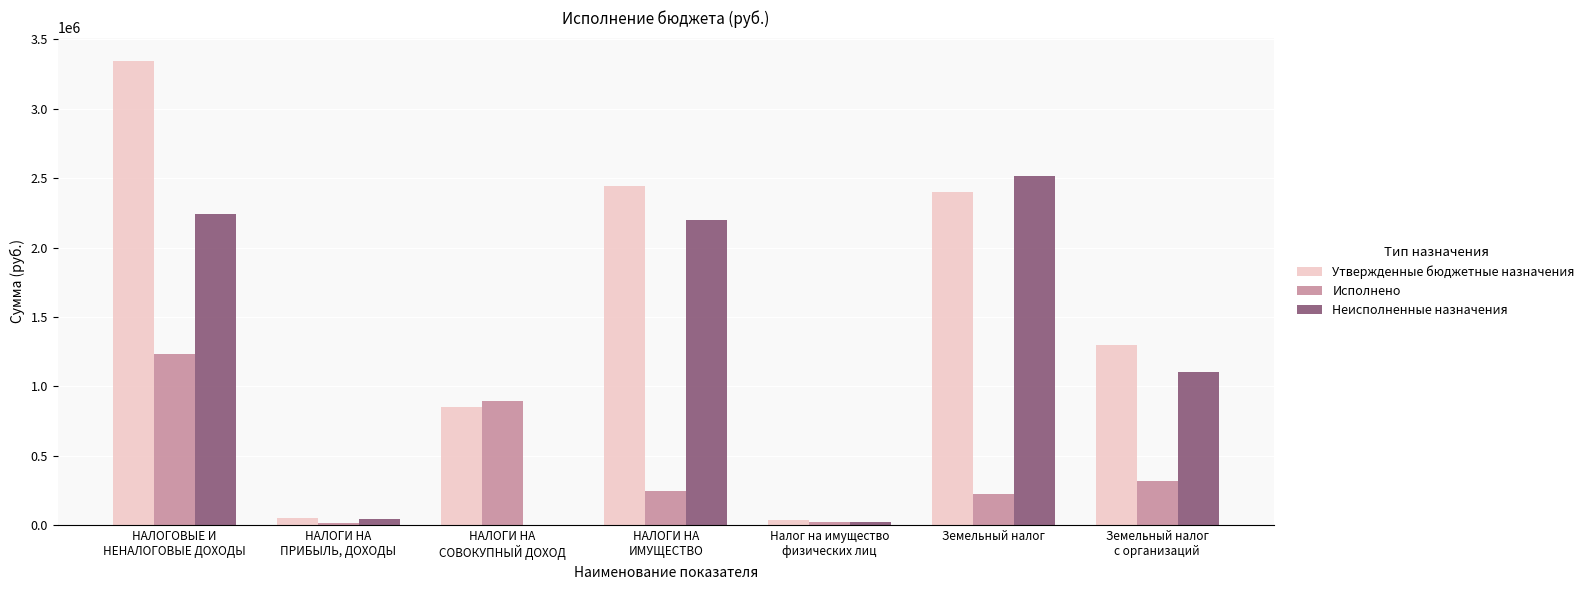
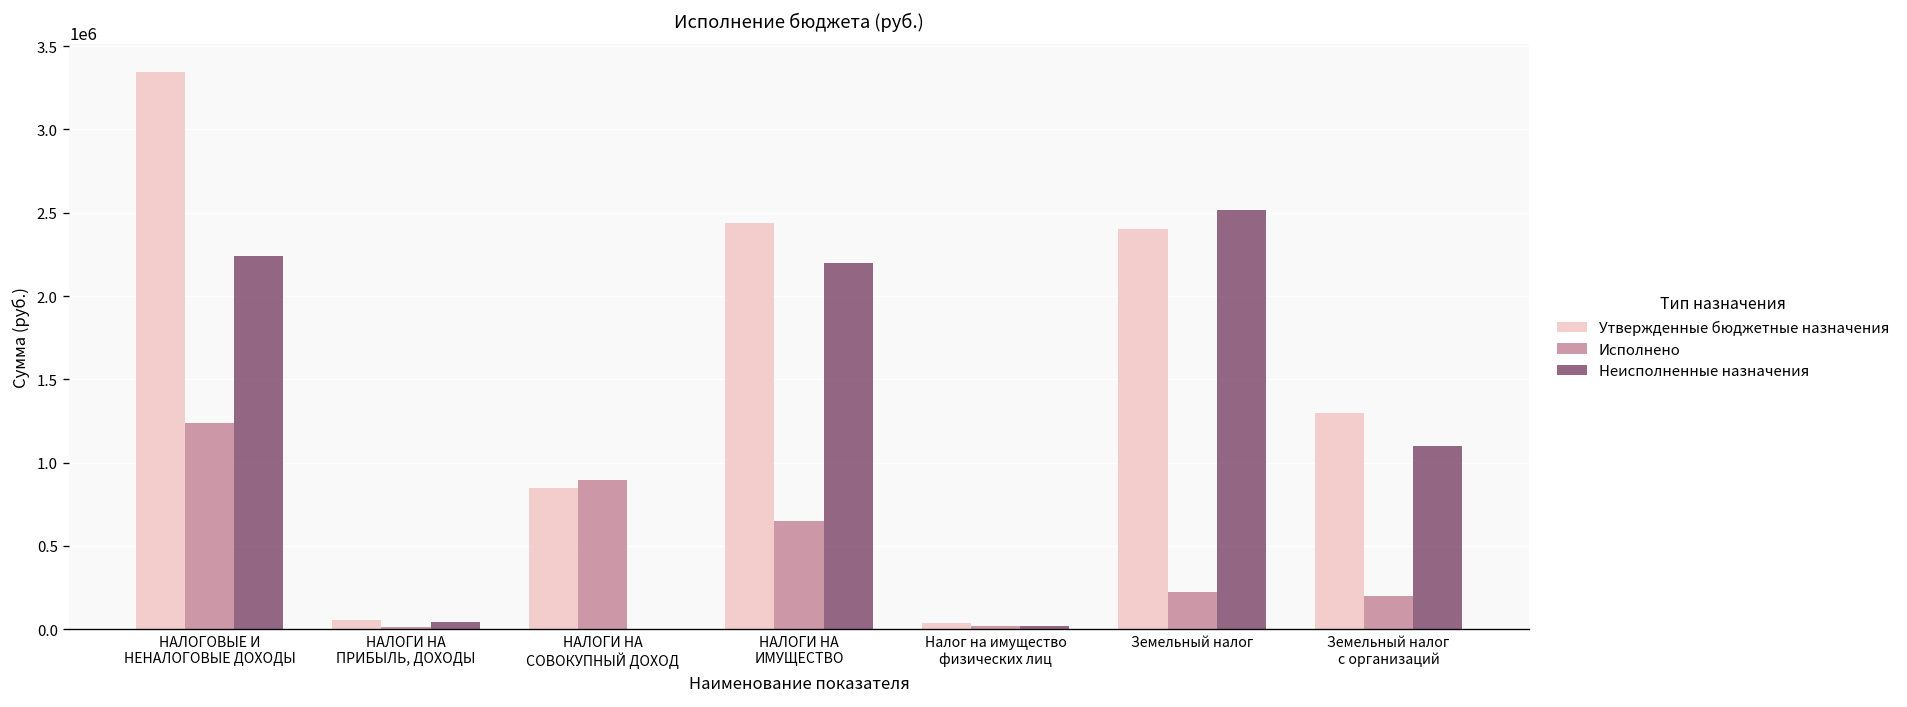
Исполнено, НАЛОГИ НА ИМУЩЕСТВО: 240000 -> 650000
Исполнено, Земельный налог с организаций: 320000 -> 200000
